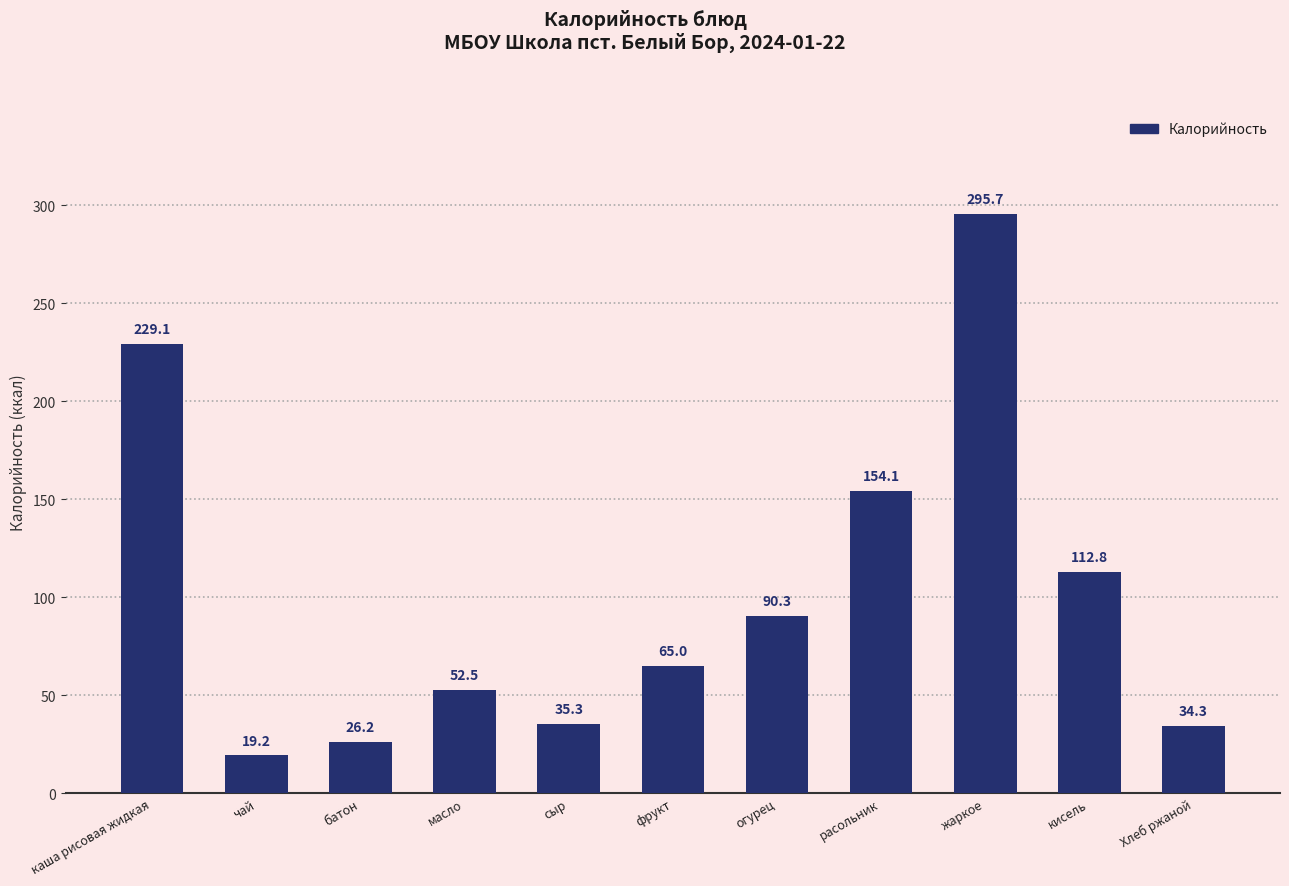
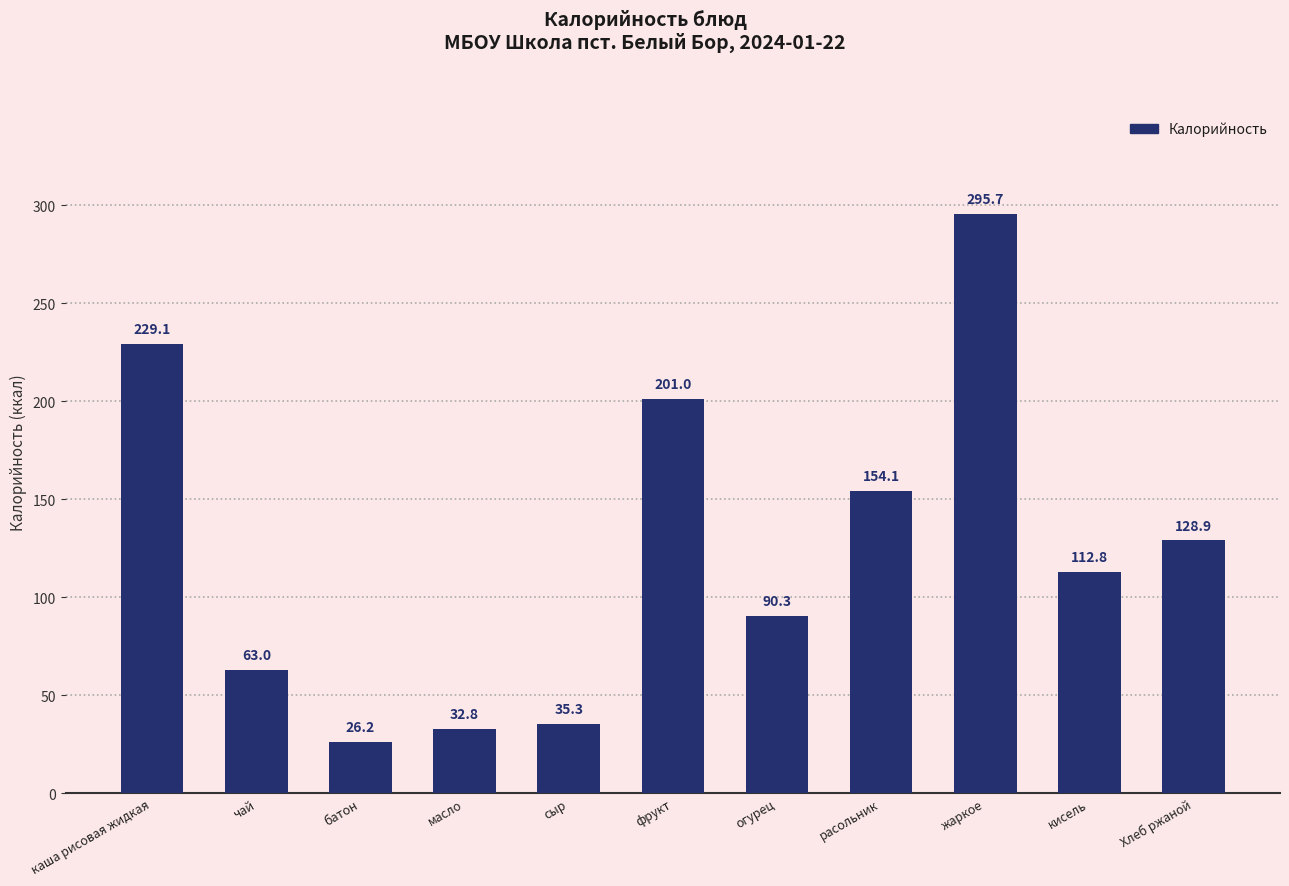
чай: 19.2 -> 63.0
масло: 52.5 -> 32.8
фрукт: 65.0 -> 201.0
Хлеб ржаной: 34.3 -> 128.9
